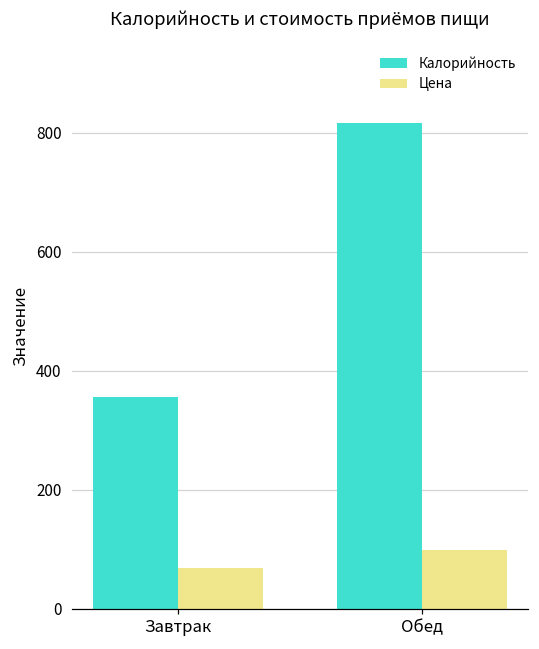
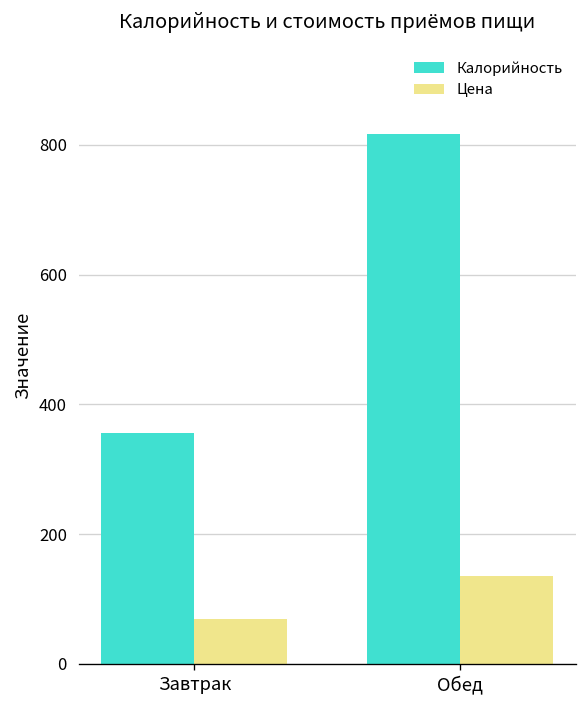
Цена, Обед: 100 -> 140
